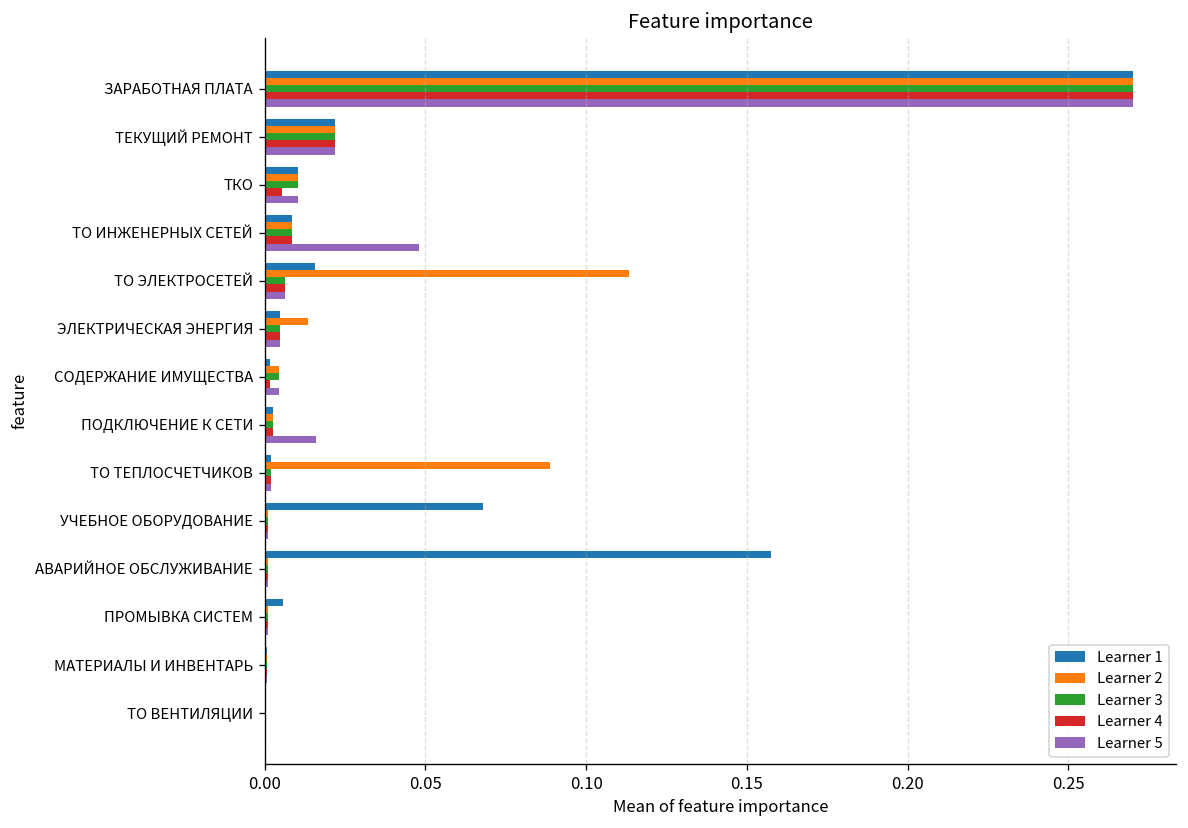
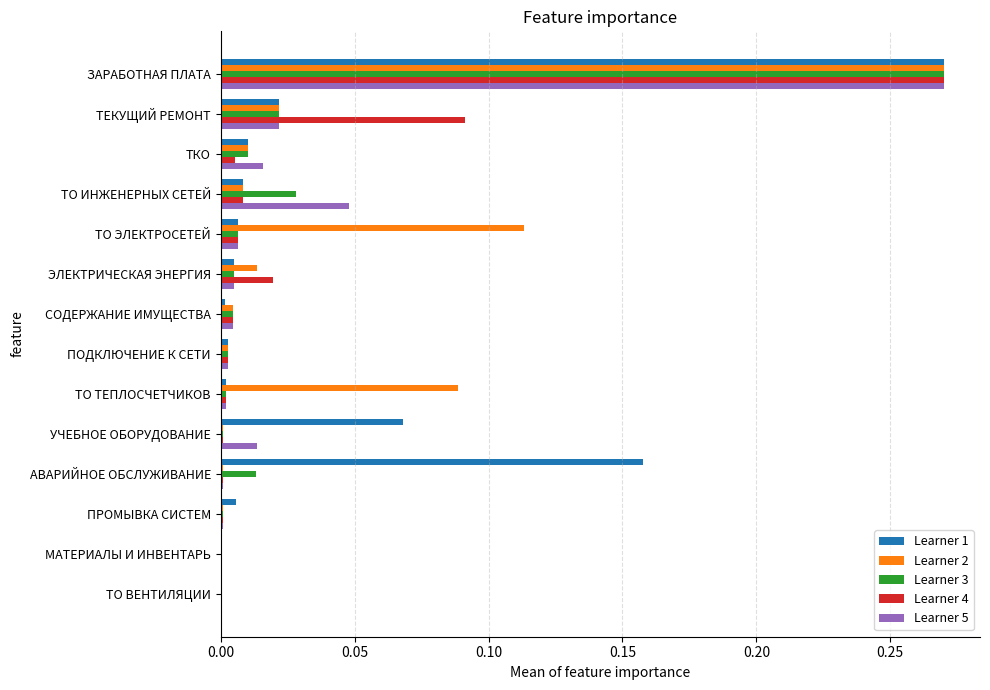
Learner 4, ТЕКУЩИЙ РЕМОНТ: 0.022 -> 0.091
Learner 5, ТКО: 0.010 -> 0.016
Learner 3, ТО ИНЖЕНЕРНЫХ СЕТЕЙ: 0.008 -> 0.028
Learner 1, ТО ЭЛЕКТРОСЕТЕЙ: 0.016 -> 0.006
Learner 4, ЭЛЕКТРИЧЕСКАЯ ЭНЕРГИЯ: 0.005 -> 0.020
Learner 4, СОДЕРЖАНИЕ ИМУЩЕСТВА: 0.002 -> 0.005
Learner 5, ПОДКЛЮЧЕНИЕ К СЕТИ: 0.016 -> 0.003
Learner 5, УЧЕБНОЕ ОБОРУДОВАНИЕ: 0.001 -> 0.014
Learner 3, АВАРИЙНОЕ ОБСЛУЖИВАНИЕ: 0.001 -> 0.013
